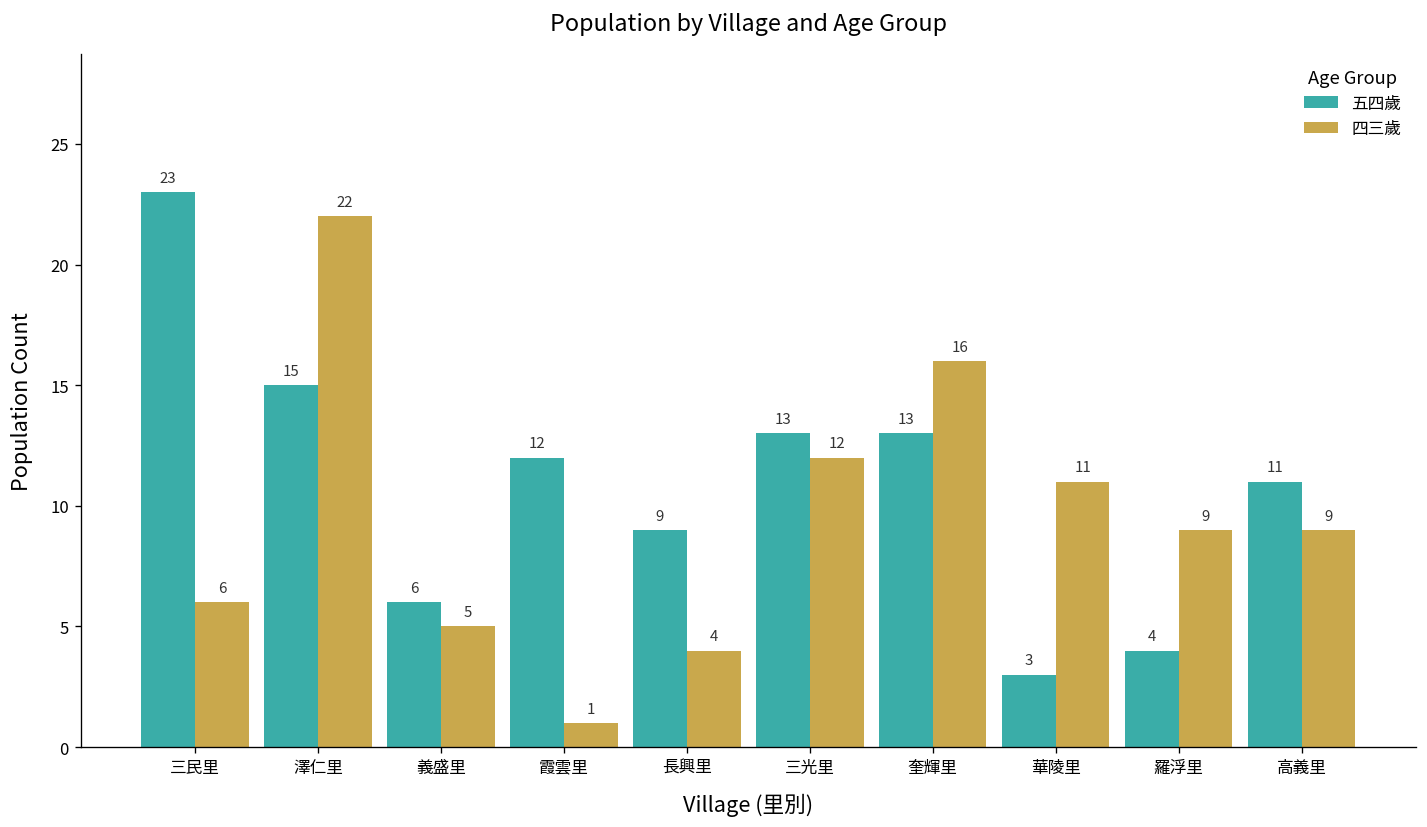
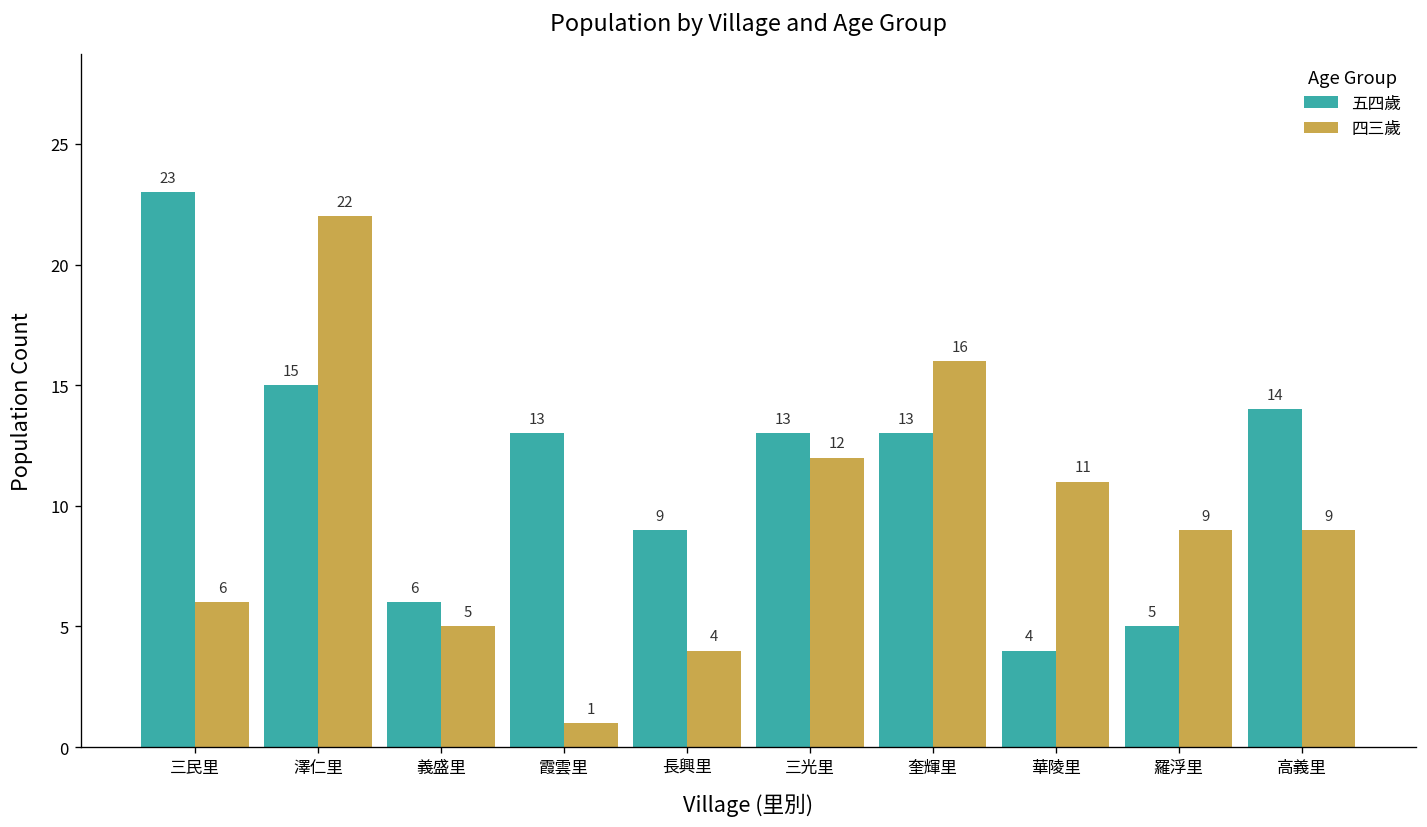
五四歲, 霞雲里: 12 -> 13
五四歲, 華陵里: 3 -> 4
五四歲, 羅浮里: 4 -> 5
五四歲, 高義里: 11 -> 14
